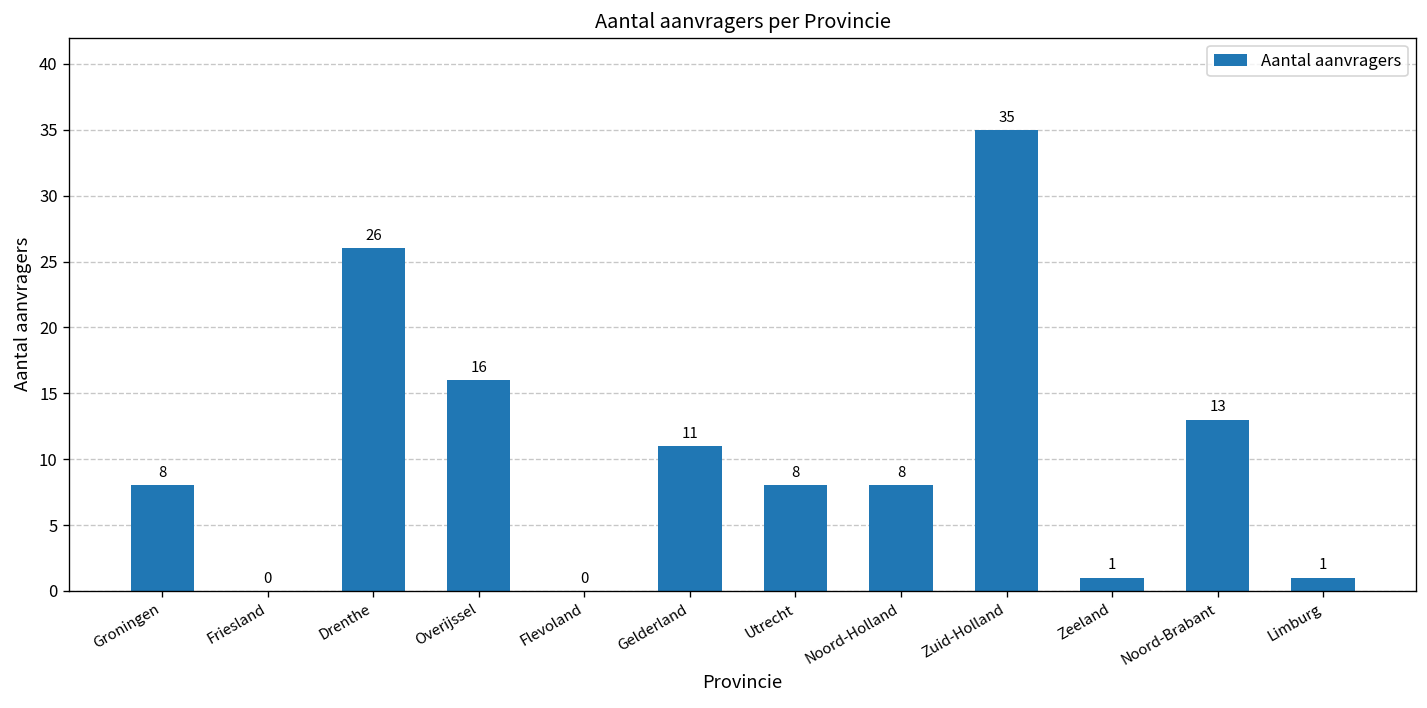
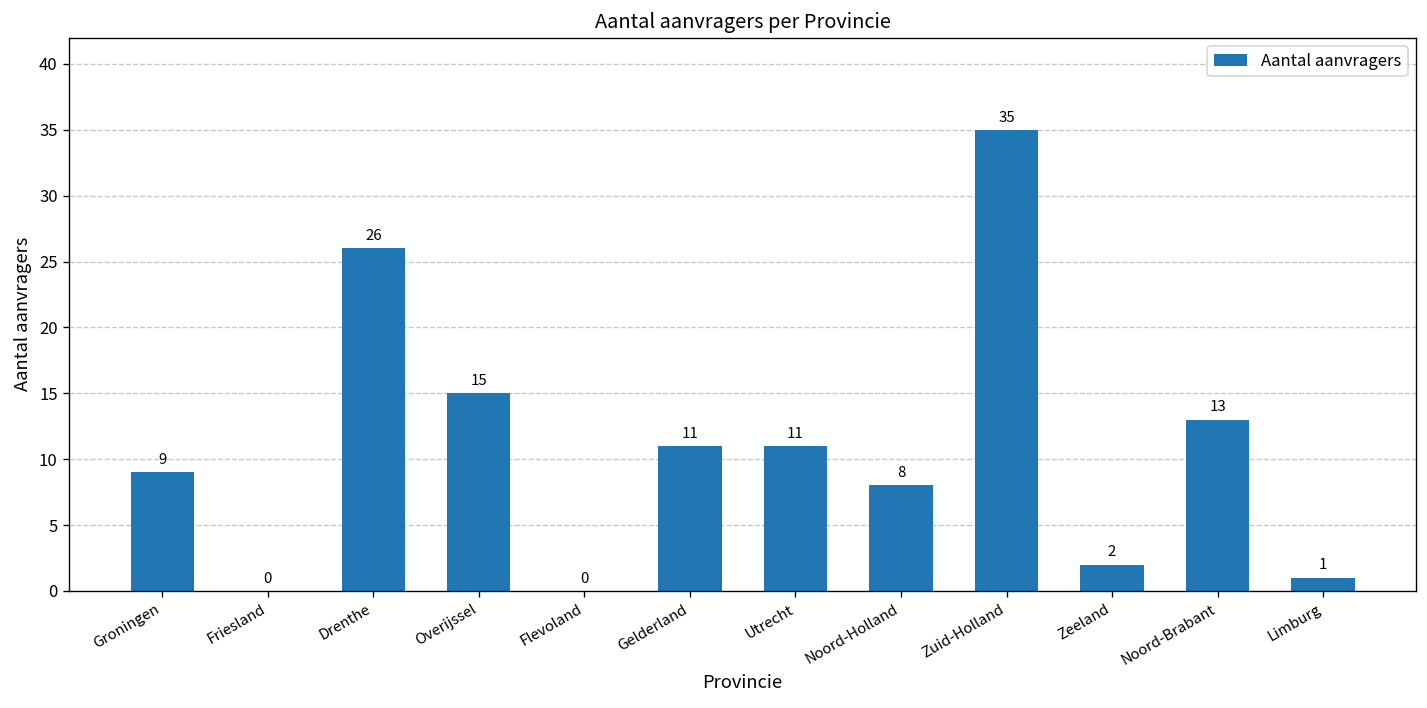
Groningen: 8 -> 9
Overijssel: 16 -> 15
Utrecht: 8 -> 11
Zeeland: 1 -> 2
